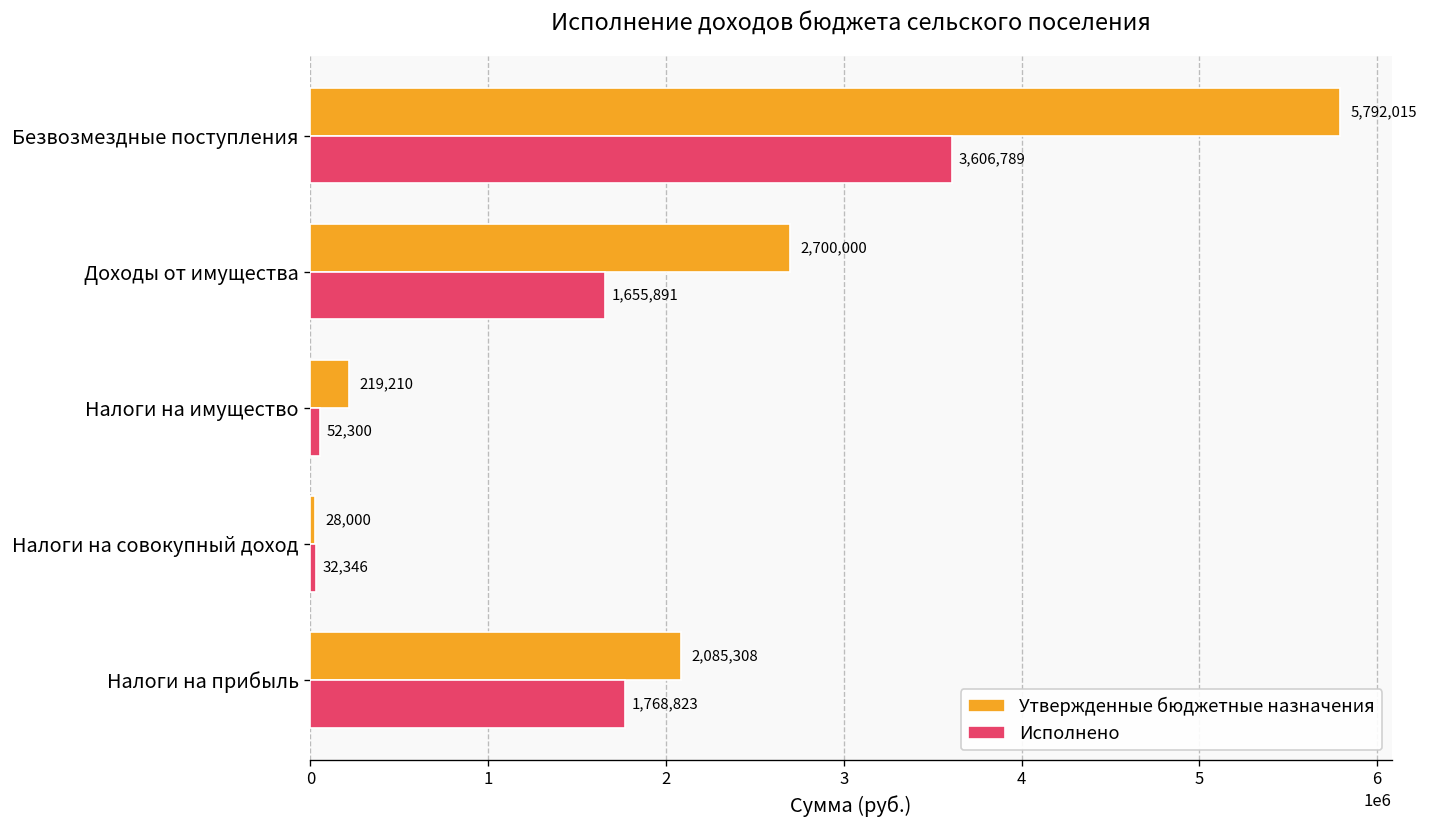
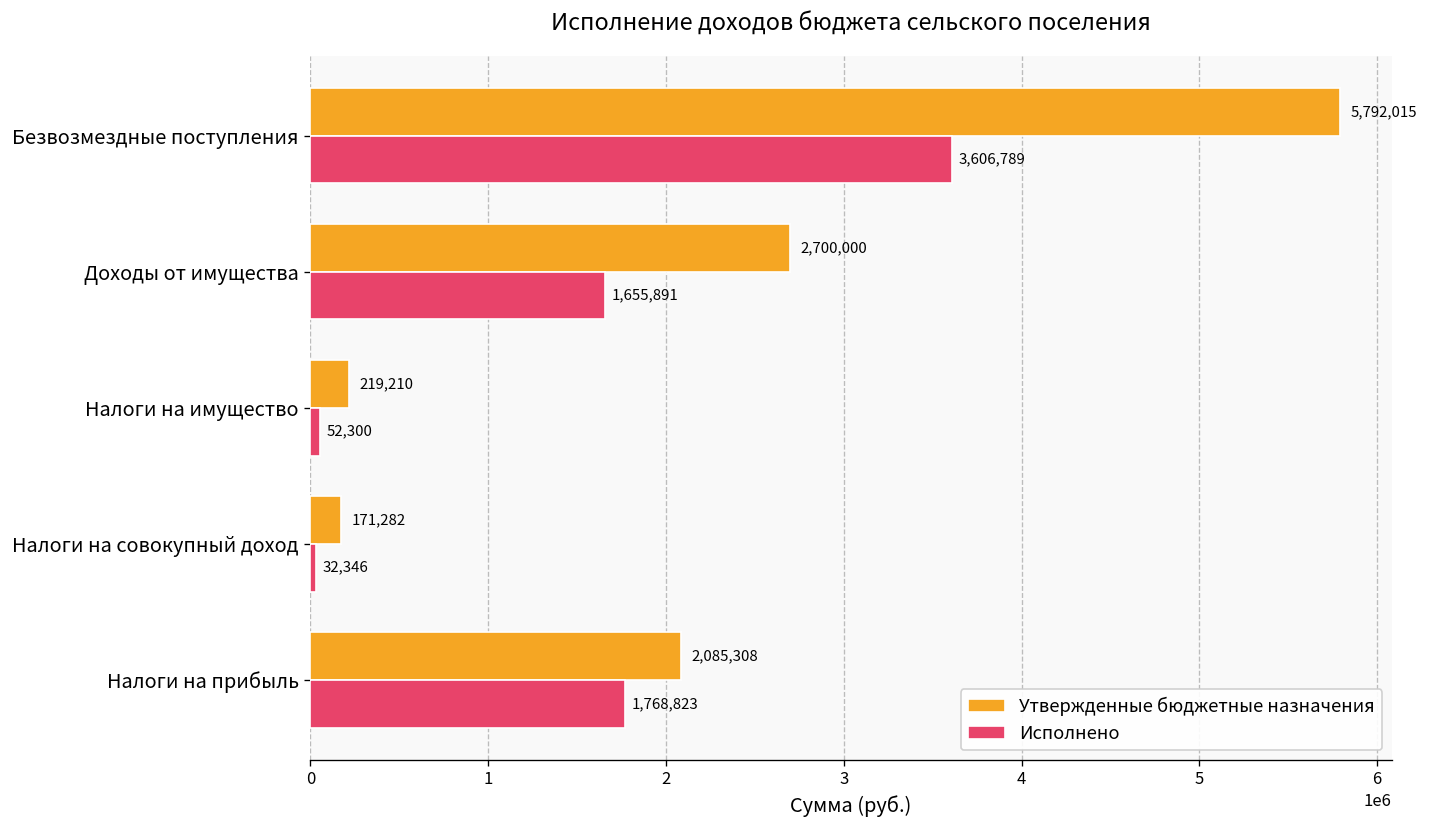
Утвержденные бюджетные назначения, Налоги на совокупный доход: 28,000 -> 171,282
